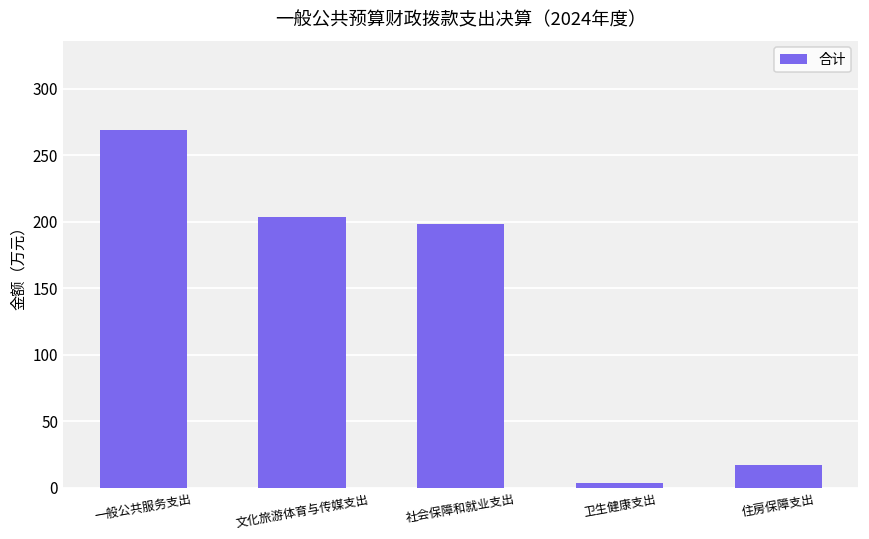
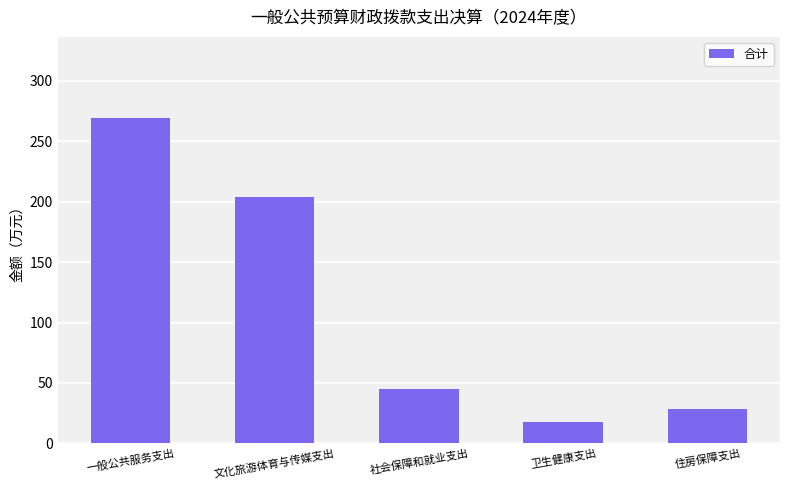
社会保障和就业支出: 198 -> 45
卫生健康支出: 4 -> 18
住房保障支出: 17 -> 29
